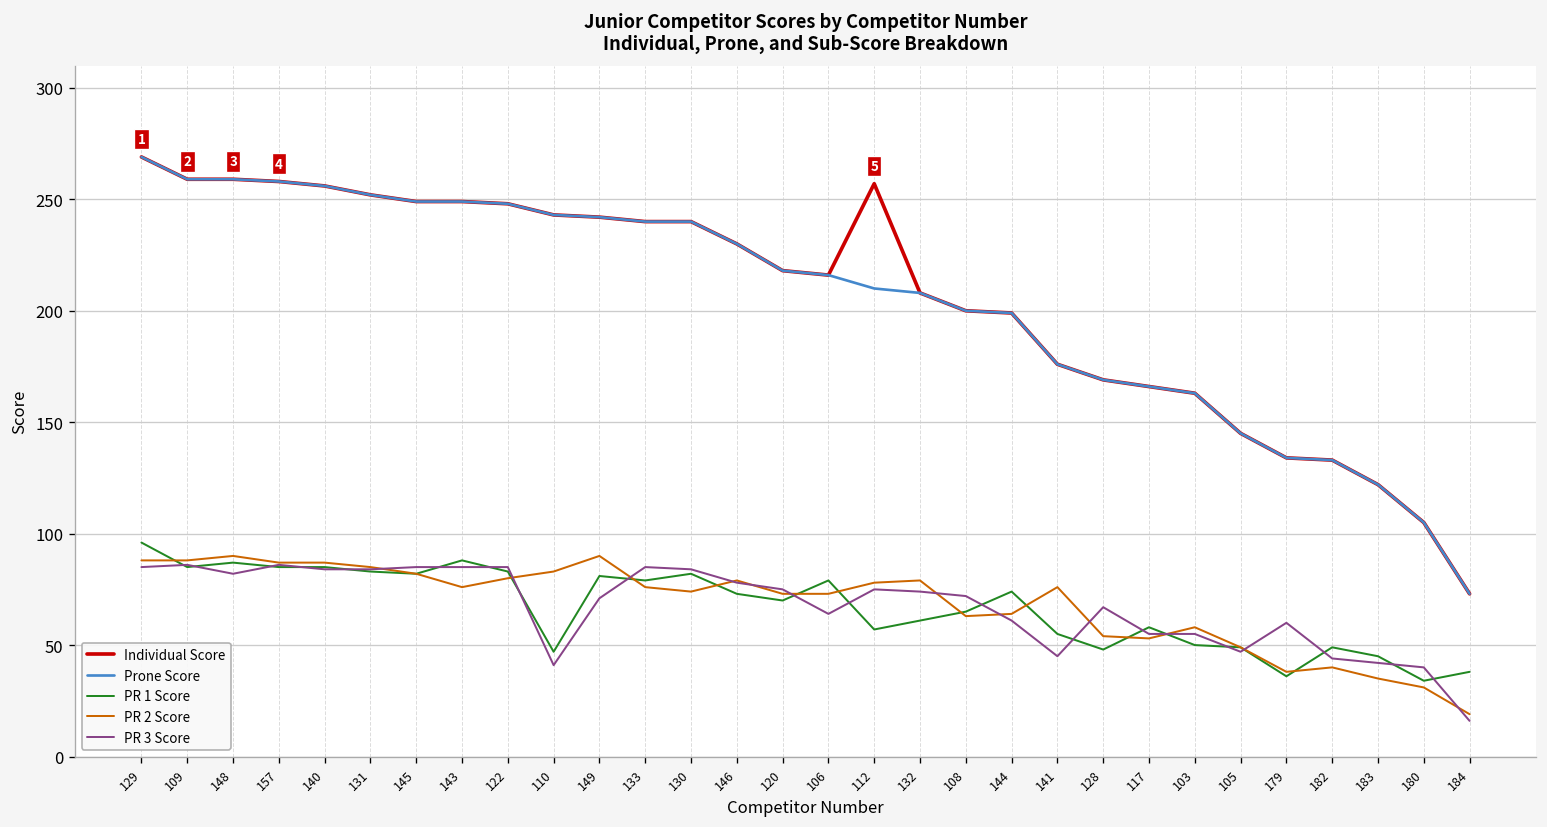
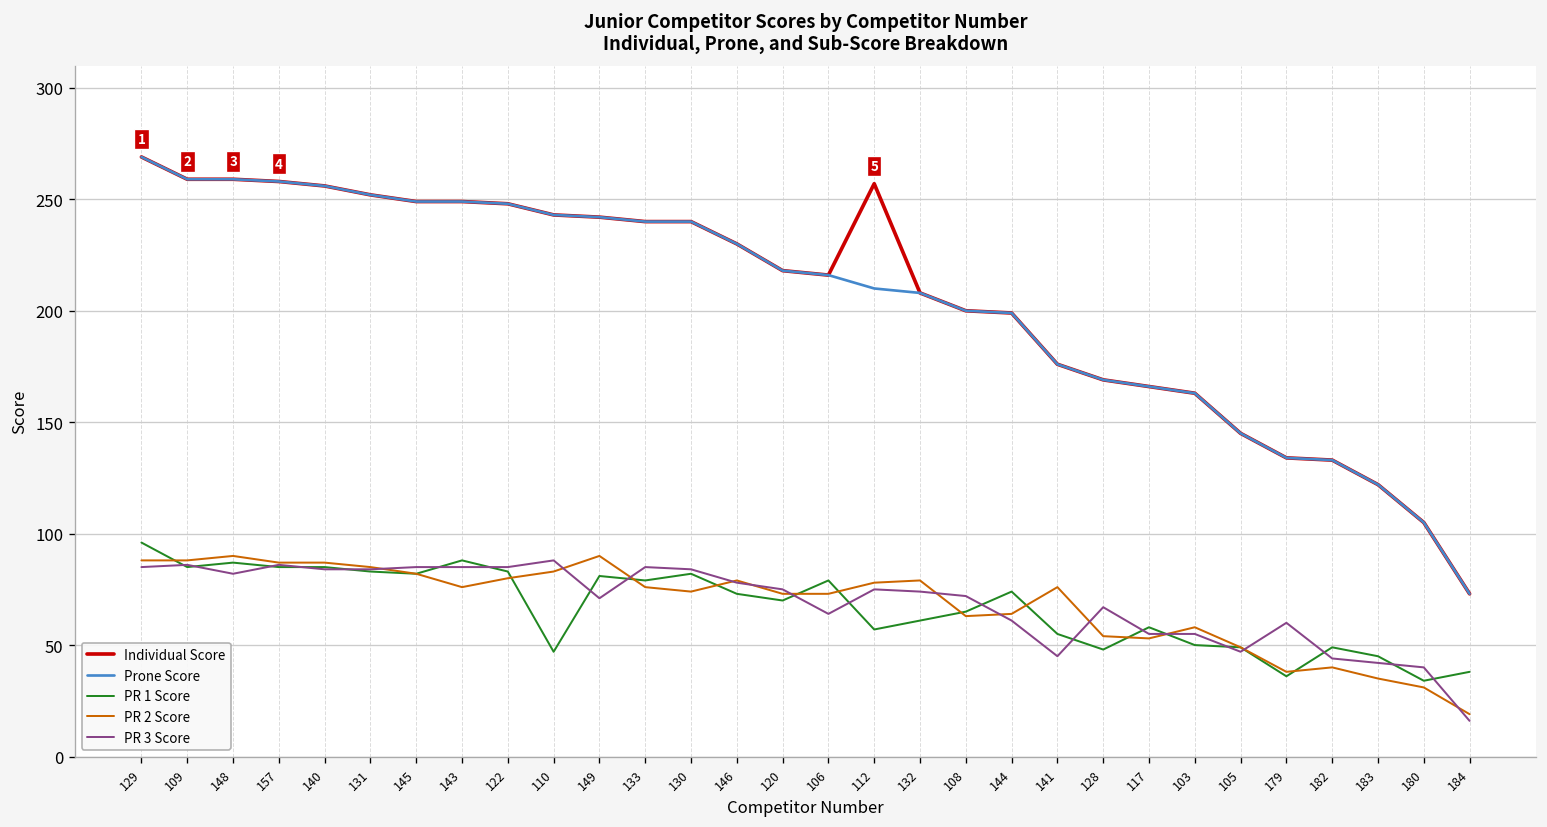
PR 3 Score, 110: 41 -> 88
